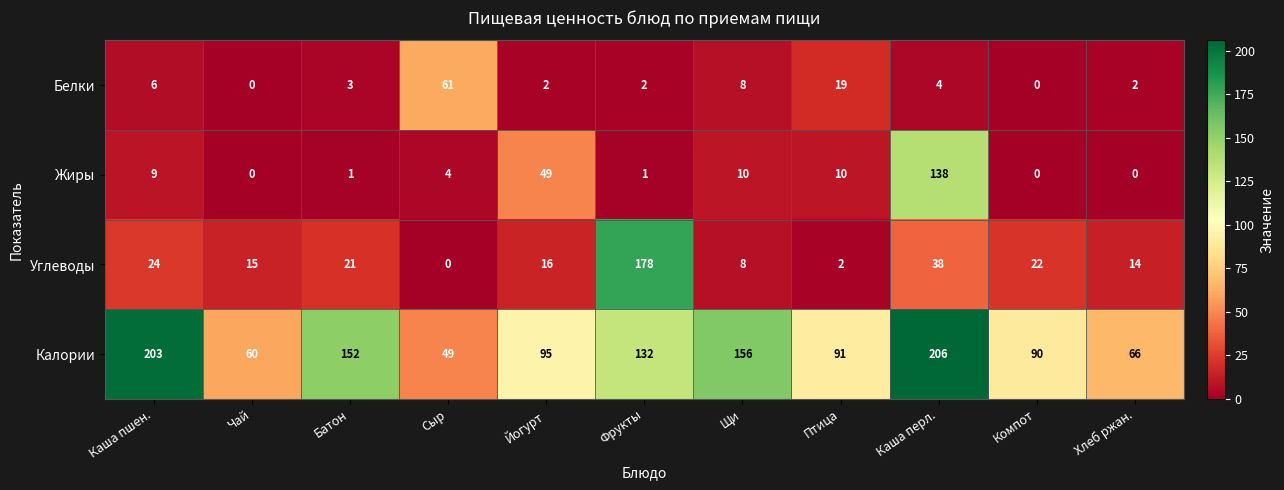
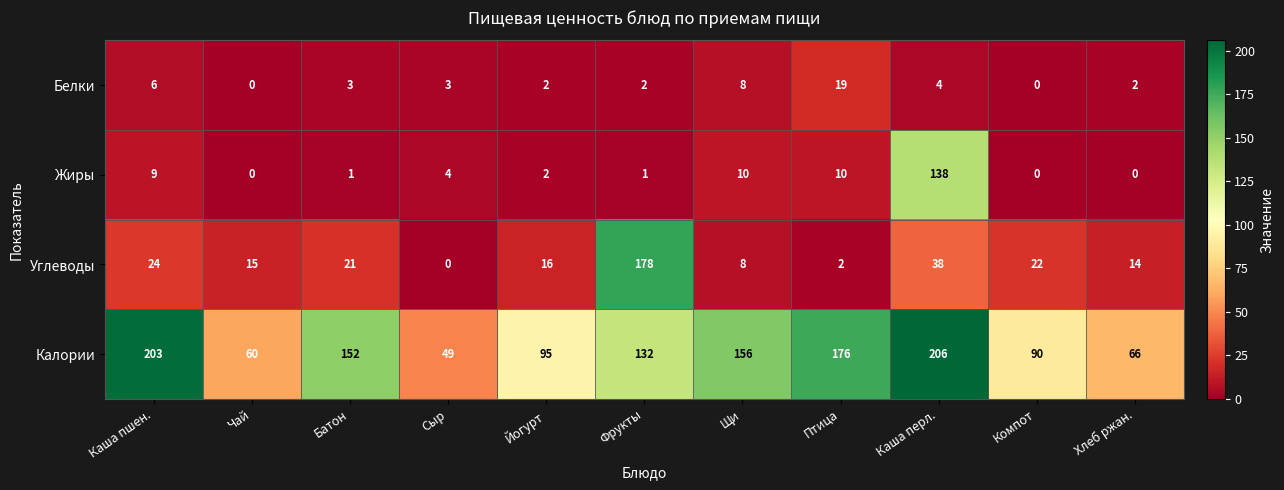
Белки, Сыр: 61 -> 3
Жиры, Йогурт: 49 -> 2
Калории, Птица: 91 -> 176
